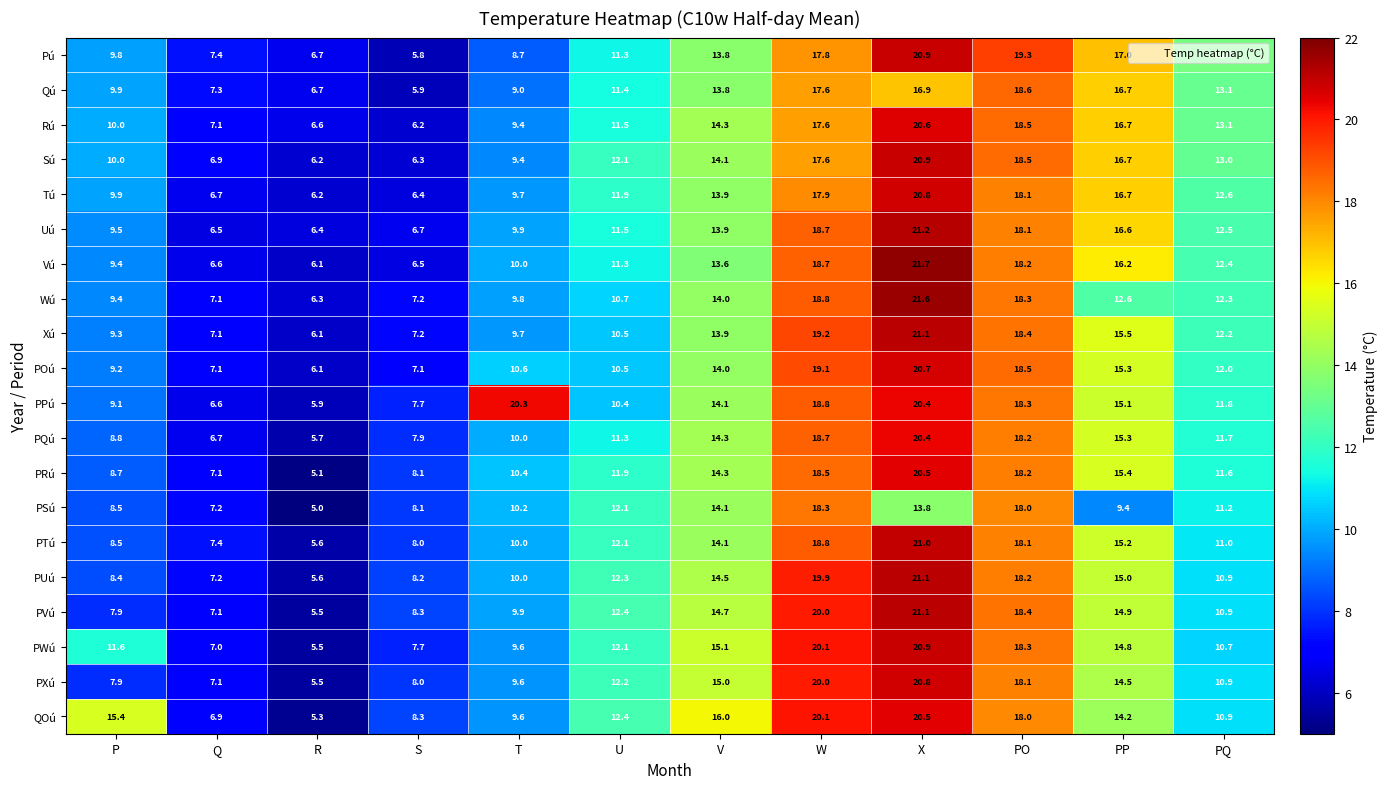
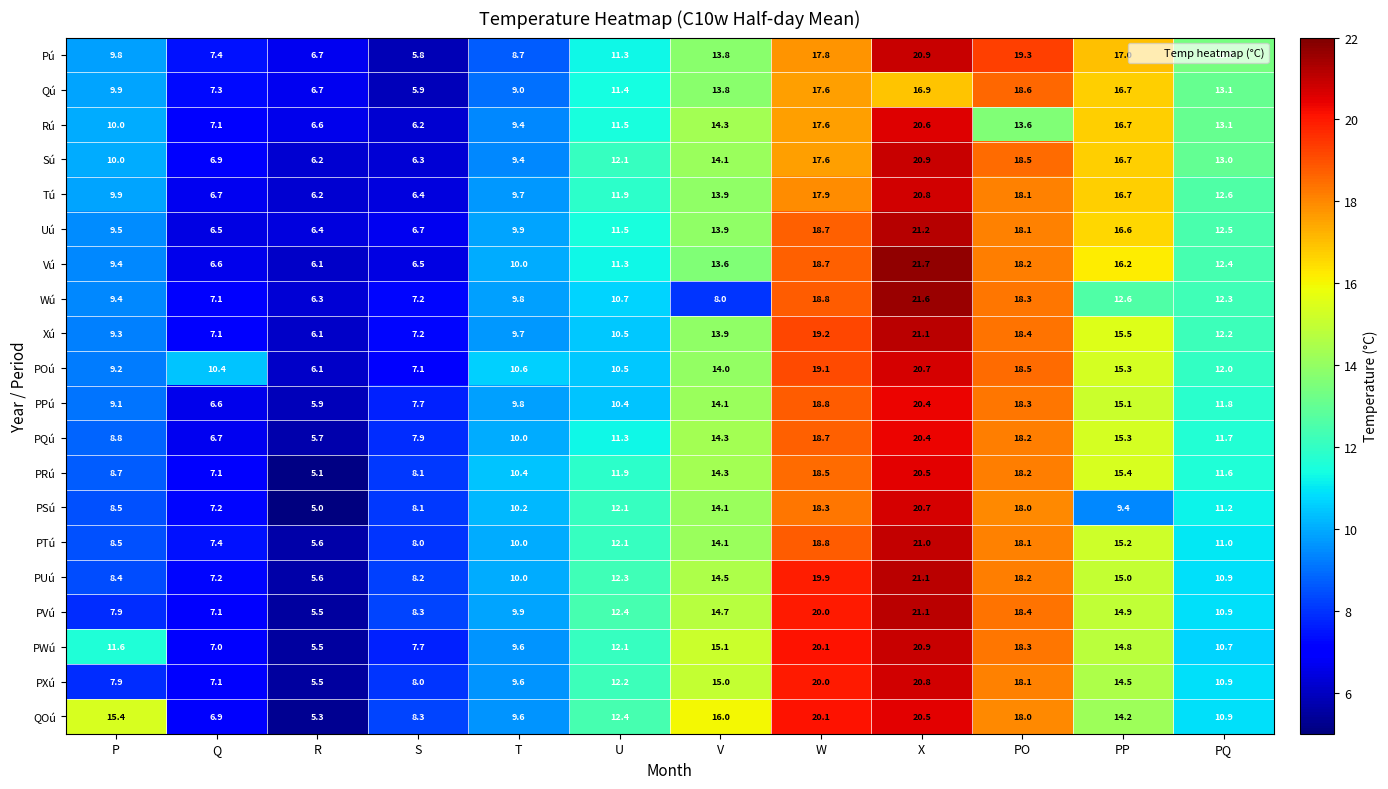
Rú, PO: 18.5 -> 13.6
Wú, V: 14.0 -> 8.0
POú, Q: 7.1 -> 10.4
PPú, T: 20.3 -> 9.8
PSú, X: 13.8 -> 20.7
